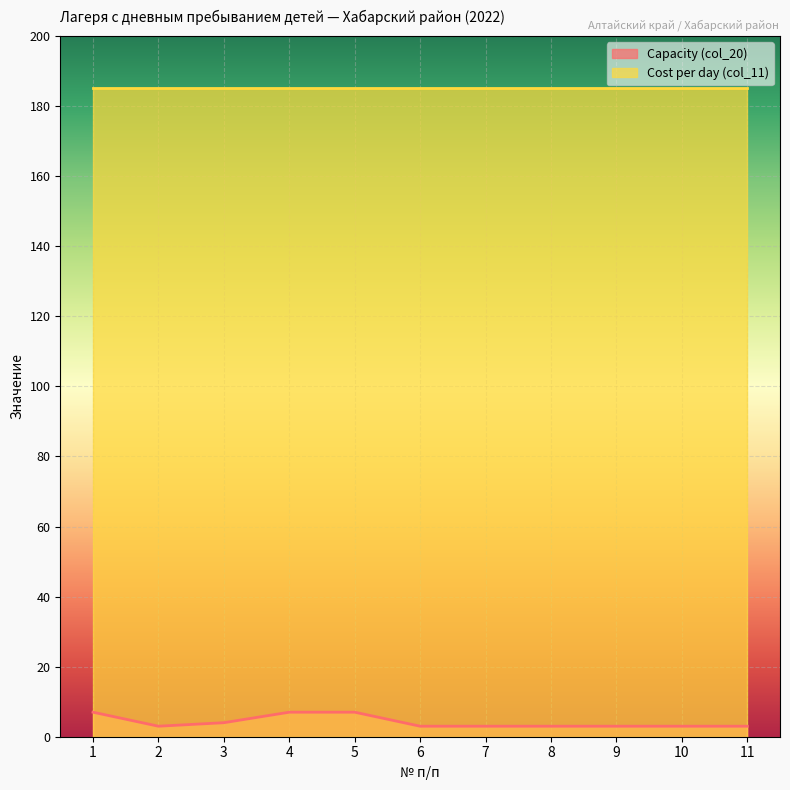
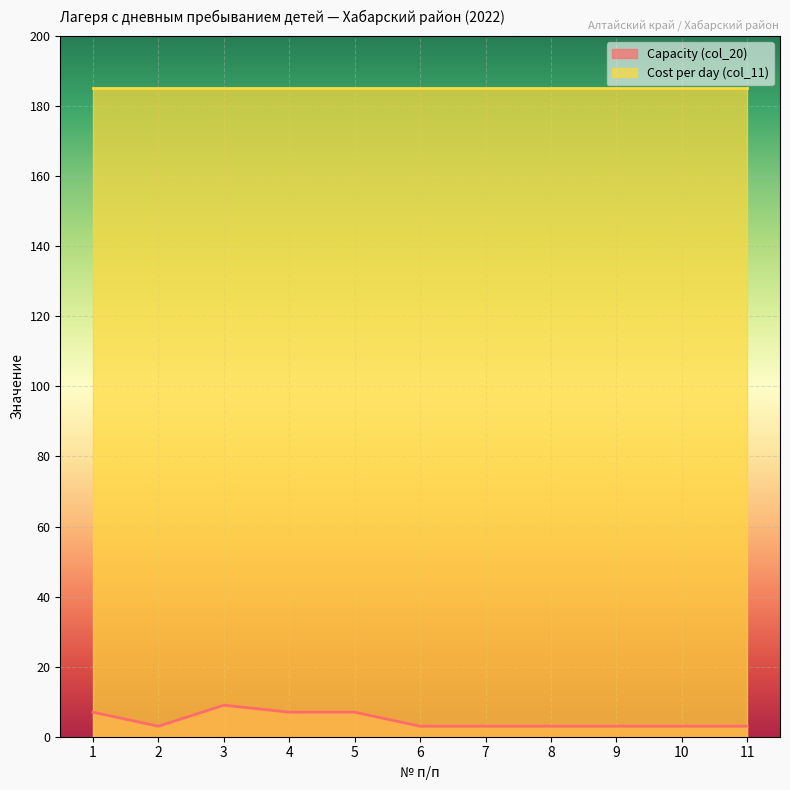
Capacity (col_20), 3: 4 -> 9
